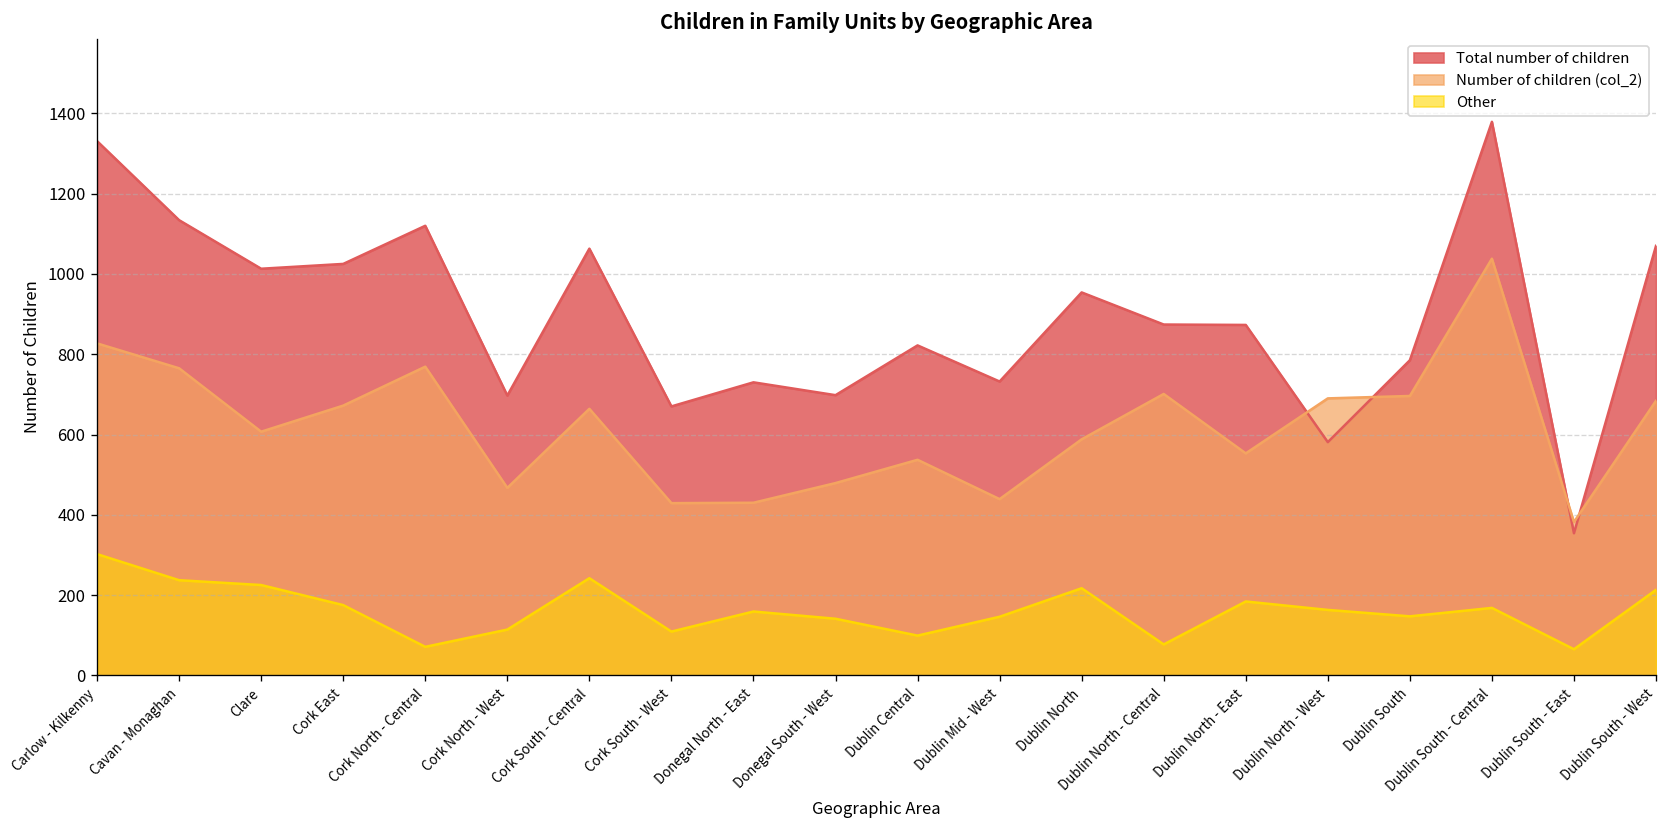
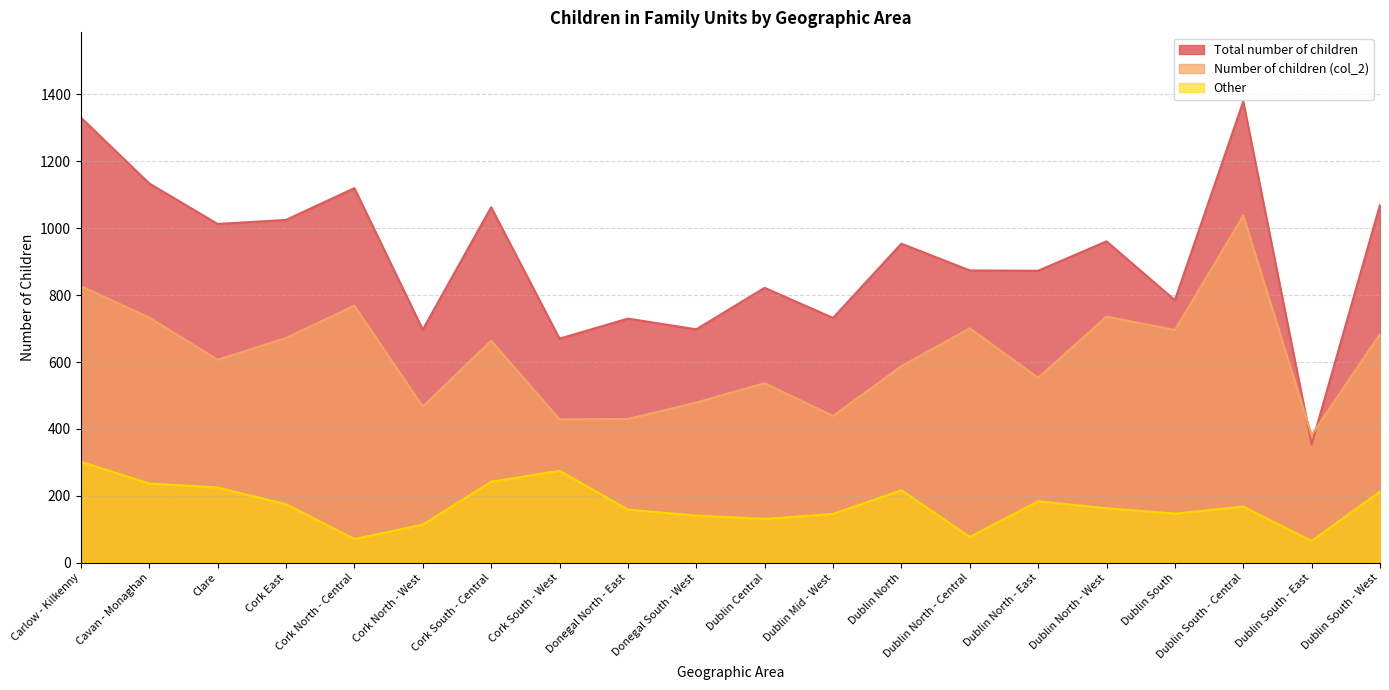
Number of children (col_2), Cavan - Monaghan: 770 -> 730
Other, Cork South - West: 110 -> 280
Other, Dublin Central: 100 -> 130
Total number of children, Dublin North - West: 580 -> 960
Number of children (col_2), Dublin North - West: 690 -> 740
